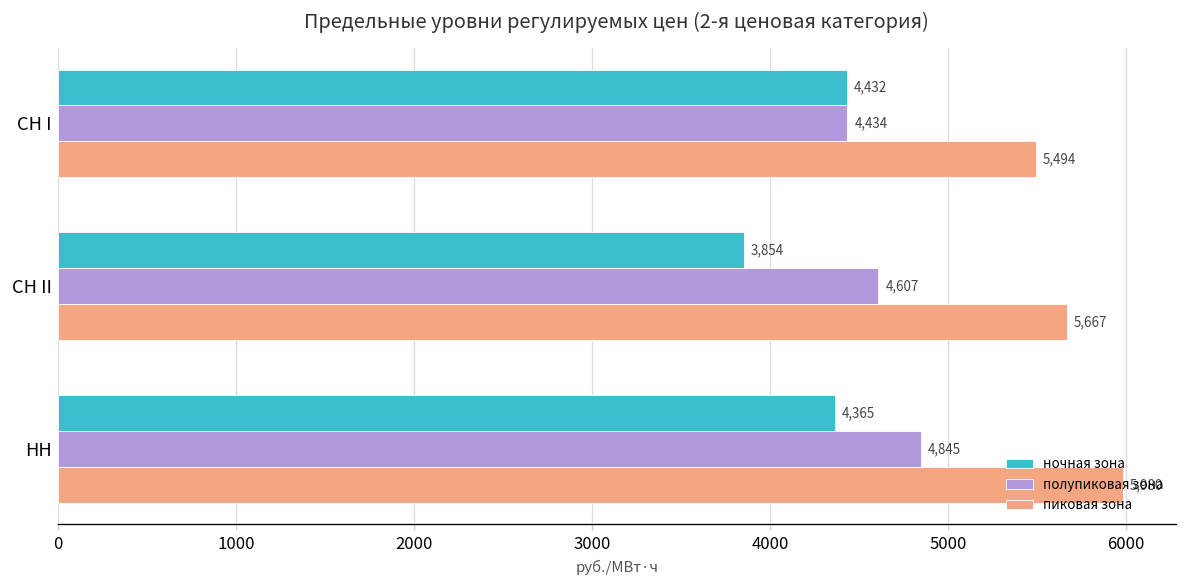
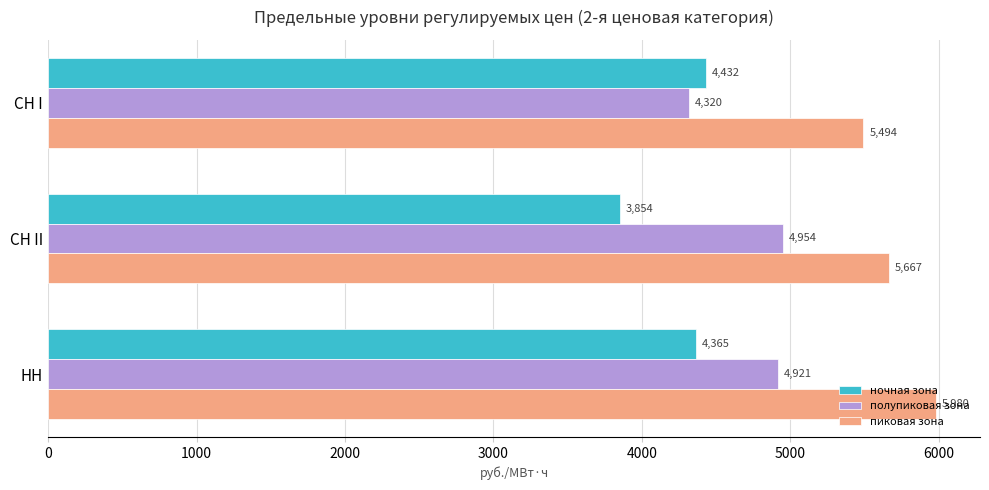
полупиковая зона, СН I: 4,434 -> 4,320
полупиковая зона, СН II: 4,607 -> 4,954
полупиковая зона, НН: 4,845 -> 4,921
